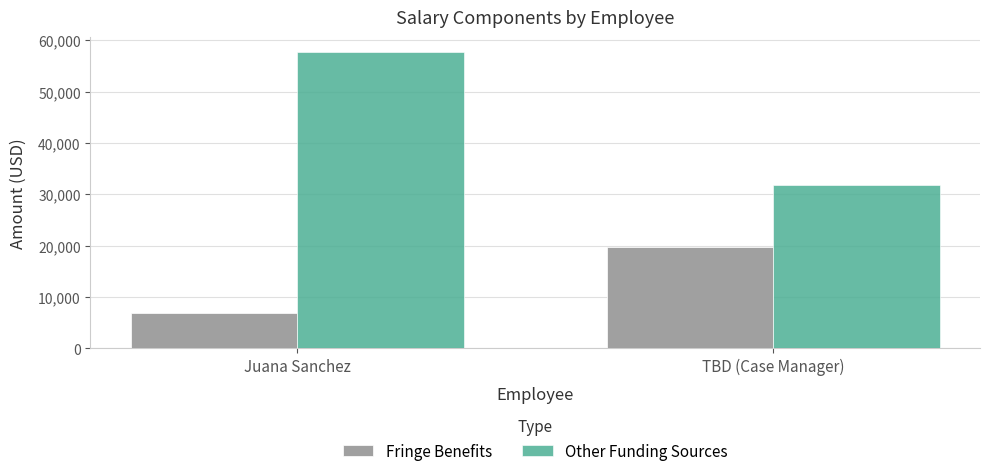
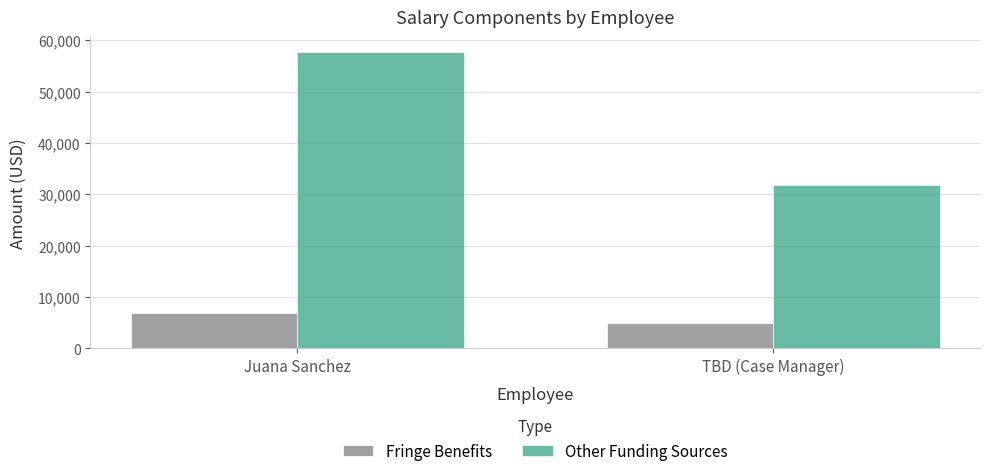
Fringe Benefits, TBD (Case Manager): 20,000 -> 5,000
